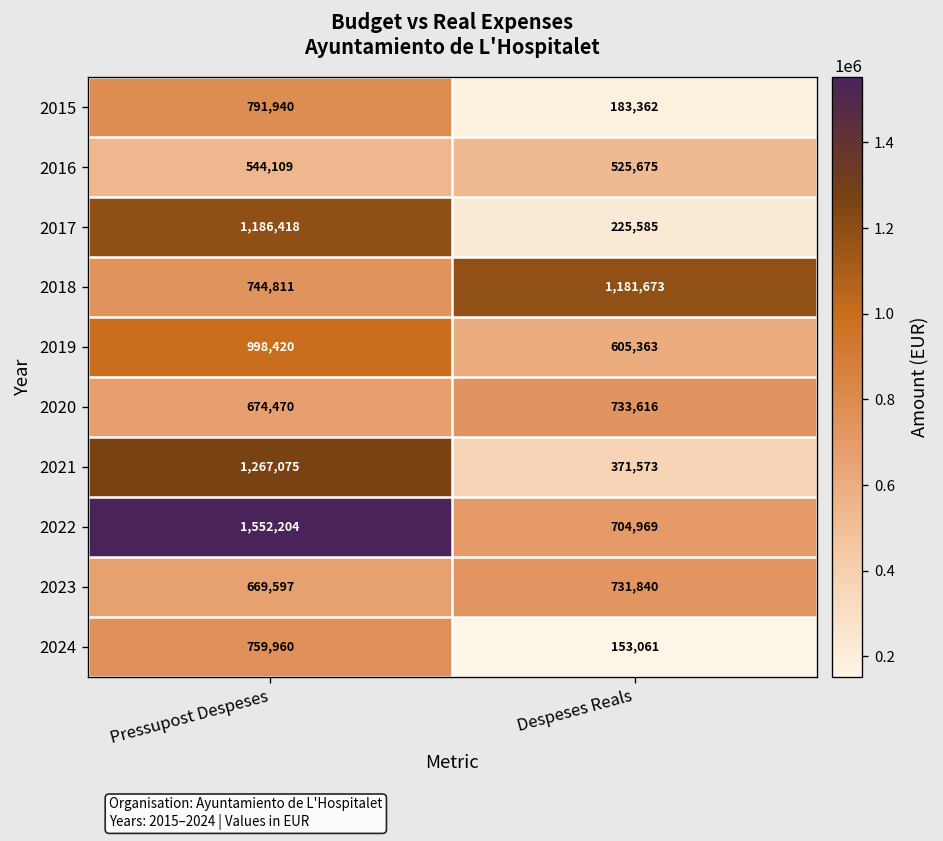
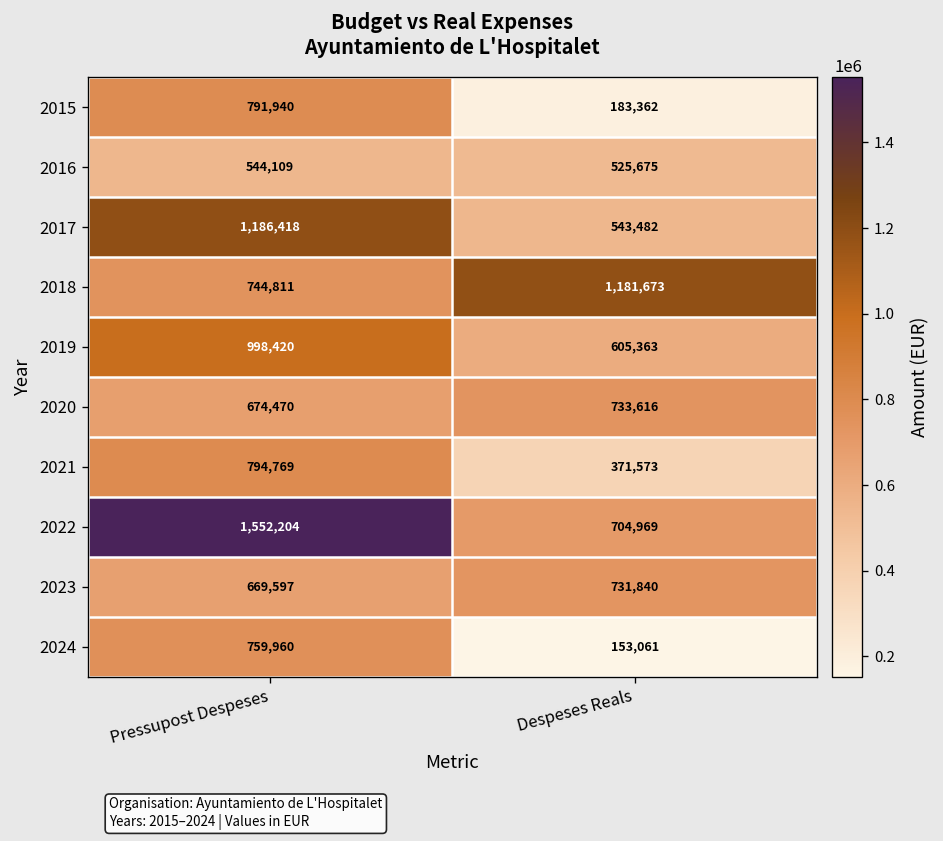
2017, Despeses Reals: 225,585 -> 543,482
2021, Pressupost Despeses: 1,267,075 -> 794,769
